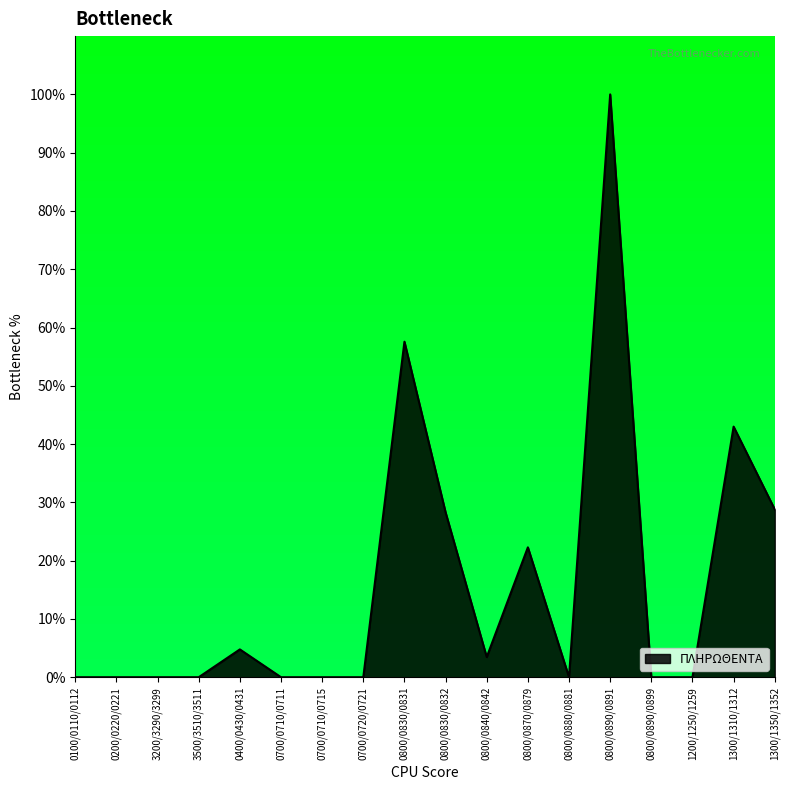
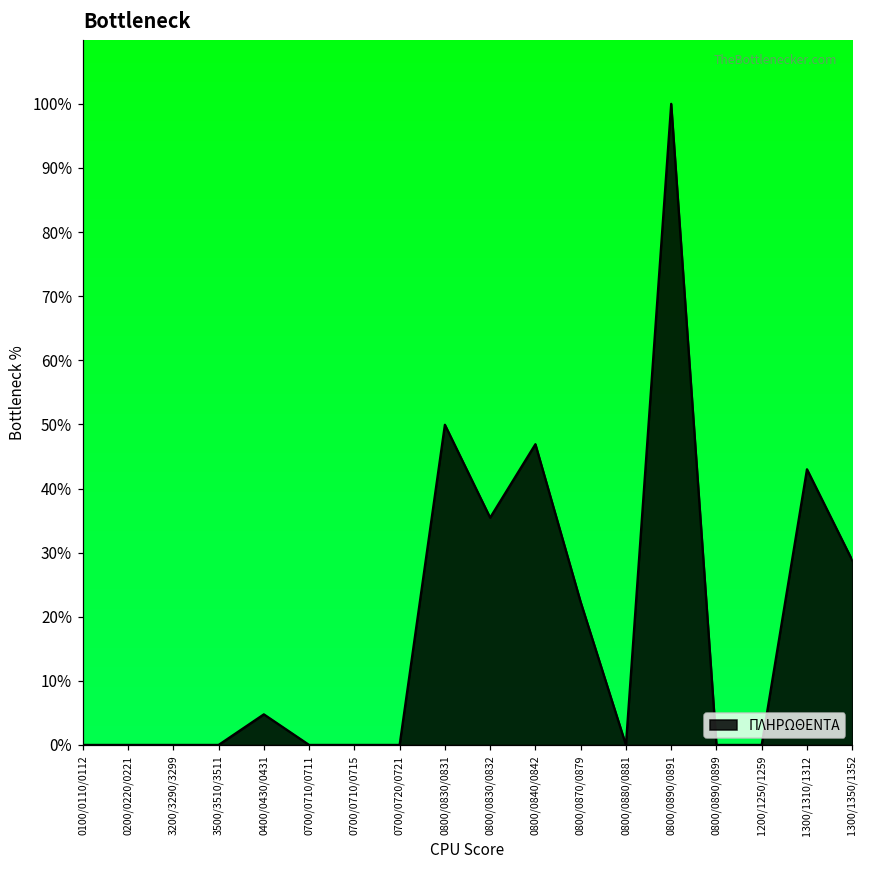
0800/0830/0831: 58% -> 50%
0800/0830/0832: 28% -> 35%
0800/0840/0842: 3% -> 47%
